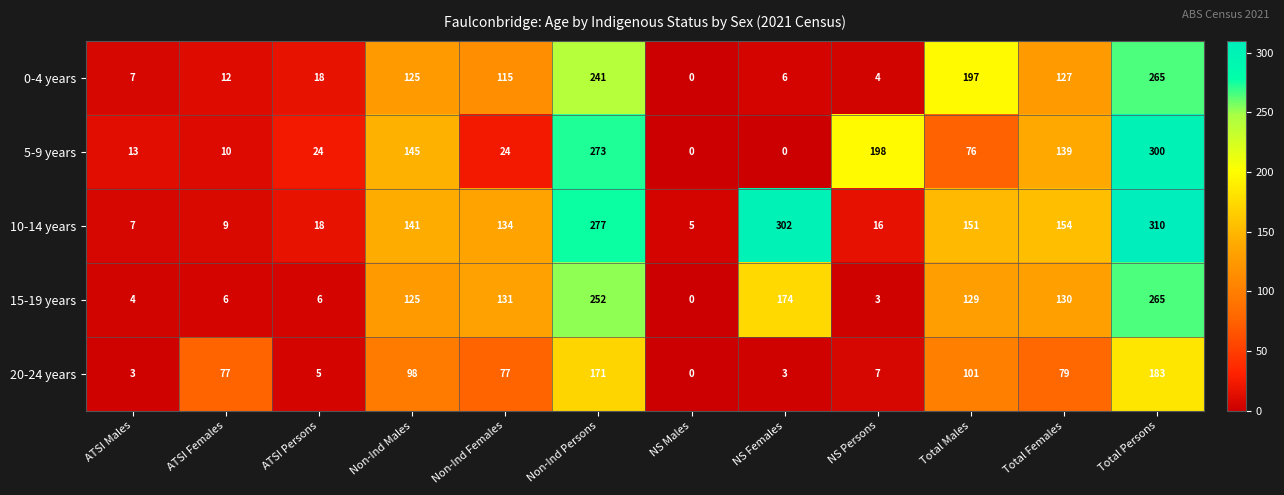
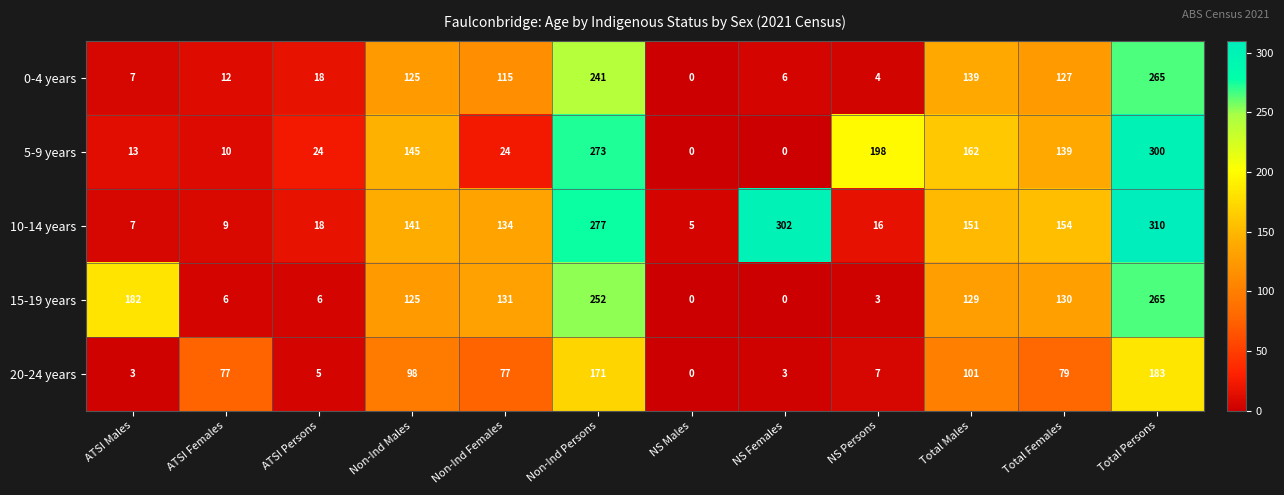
0-4 years, Total Males: 197 -> 139
5-9 years, Total Males: 76 -> 162
15-19 years, ATSI Males: 4 -> 182
15-19 years, NS Females: 174 -> 0
